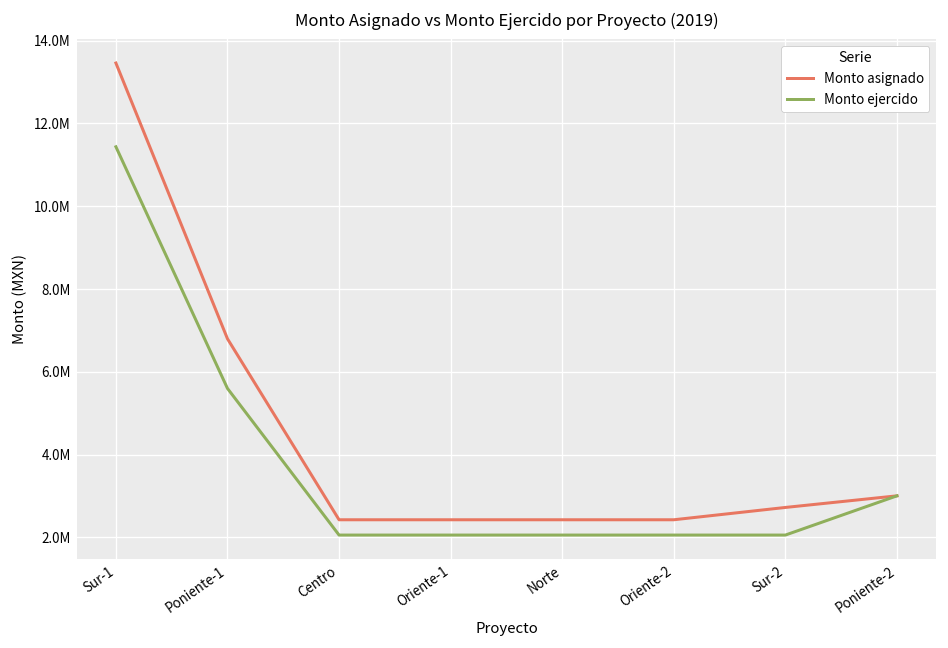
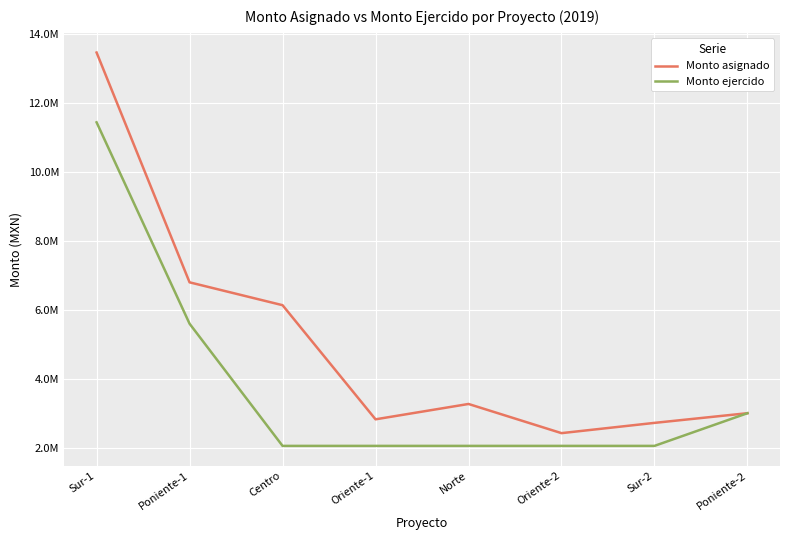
Monto asignado, Centro: 2400000 -> 6100000
Monto asignado, Oriente-1: 2400000 -> 2800000
Monto asignado, Norte: 2400000 -> 3300000
